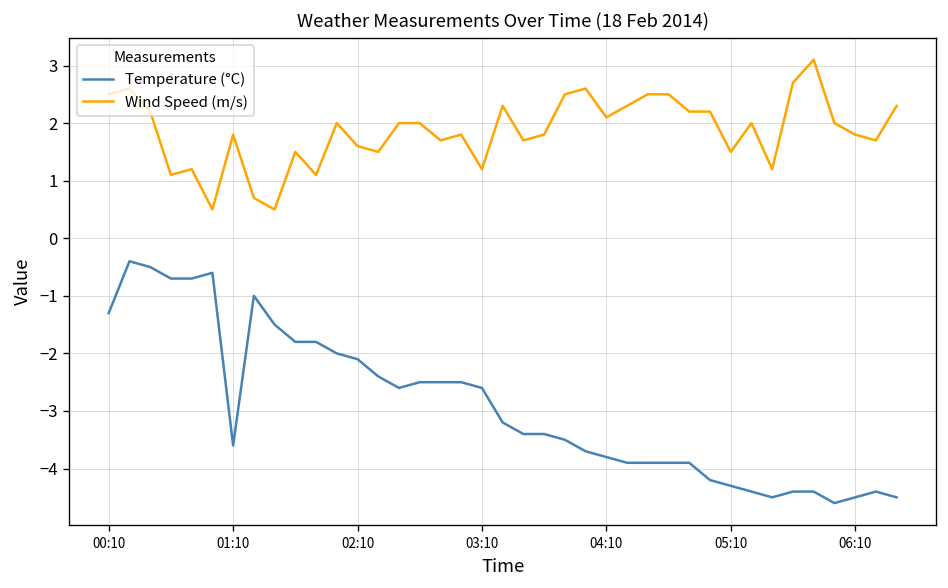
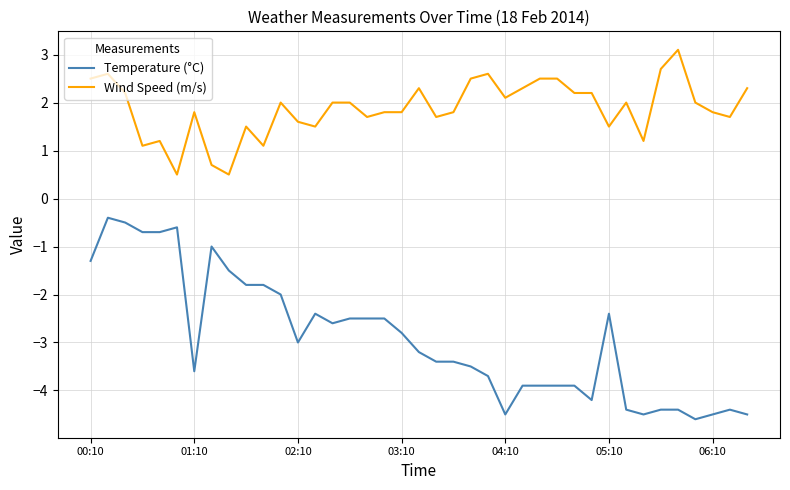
Temperature (°C), 02:10: -2.1 -> -3.0
Temperature (°C), 03:10: -2.6 -> -2.8
Wind Speed (m/s), 03:10: 1.2 -> 1.8
Temperature (°C), 04:10: -3.8 -> -4.5
Temperature (°C), 05:10: -4.3 -> -2.4
